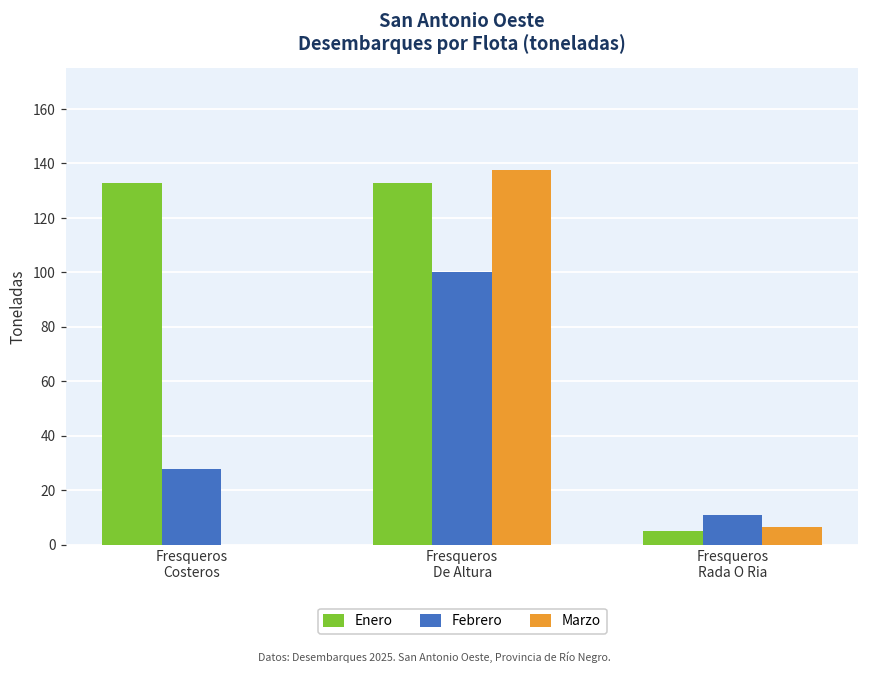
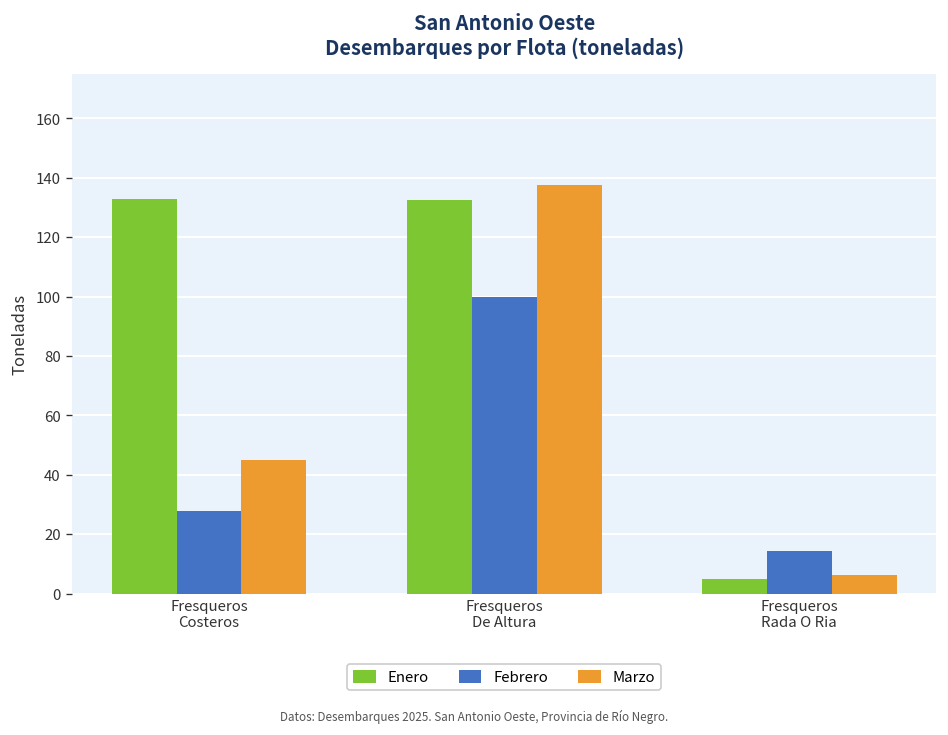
Marzo, Fresqueros Costeros: 0 -> 45
Febrero, Fresqueros Rada O Ria: 11 -> 14
